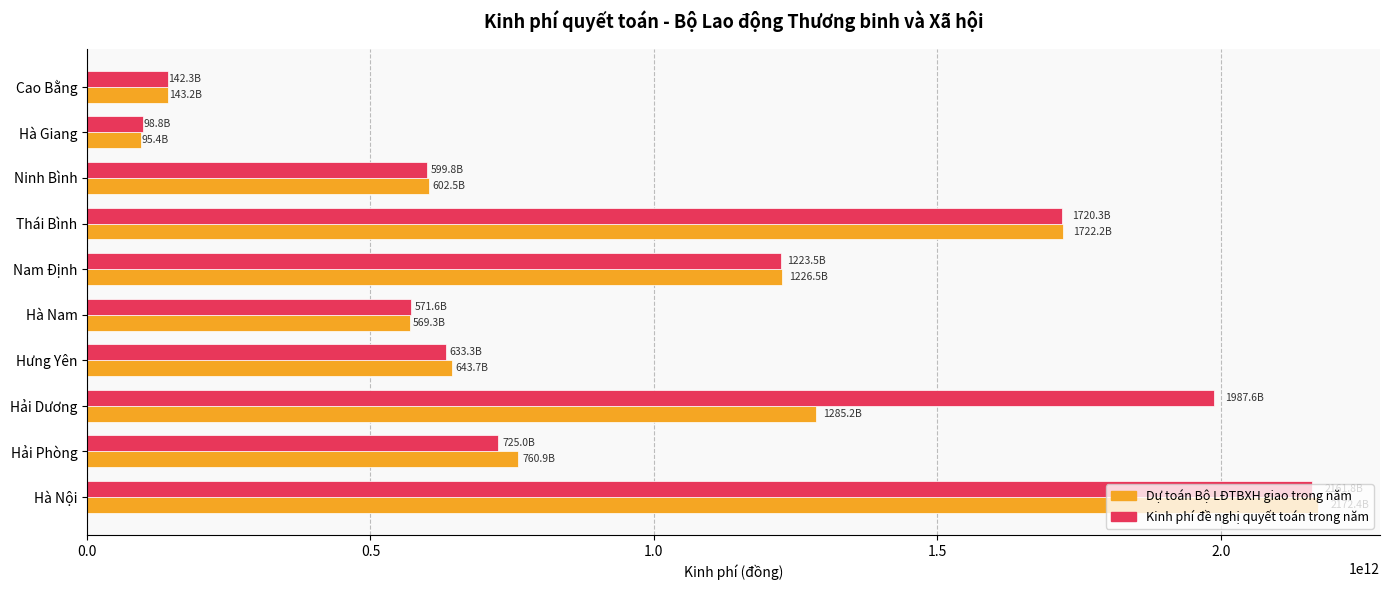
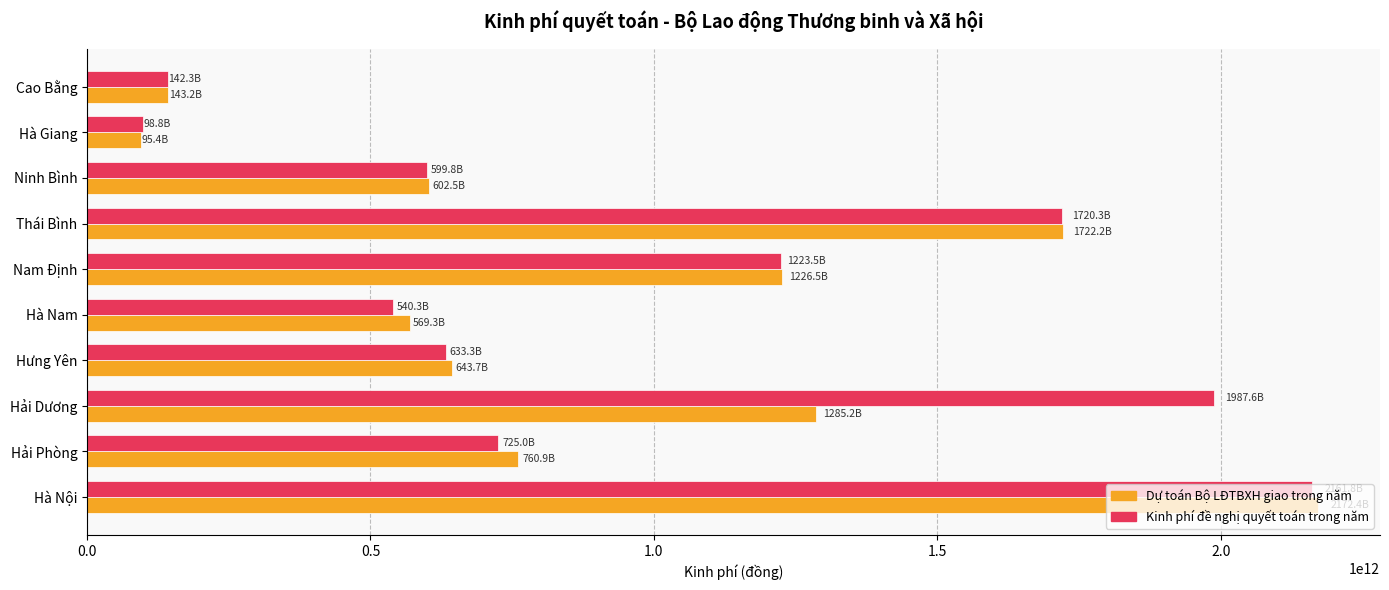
Kinh phí đề nghị quyết toán trong năm, Hà Nam: 571.6B -> 540.3B
